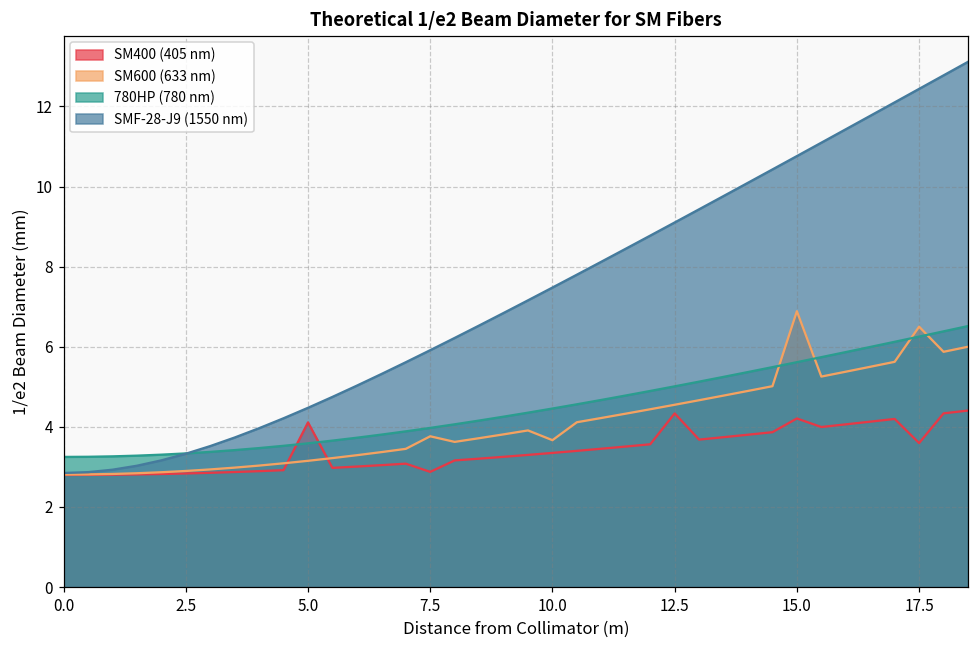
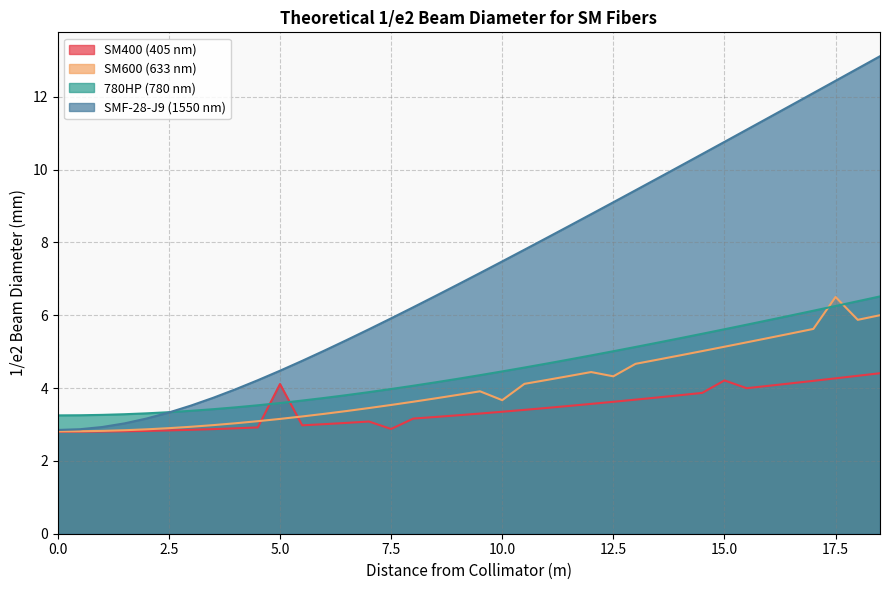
SM600 (633 nm), 7.5: 3.8 -> 3.5
SM400 (405 nm), 12.5: 4.3 -> 3.6
SM600 (633 nm), 12.5: 4.6 -> 4.3
SM600 (633 nm), 15.0: 6.9 -> 5.1
SM400 (405 nm), 17.5: 3.6 -> 4.3
